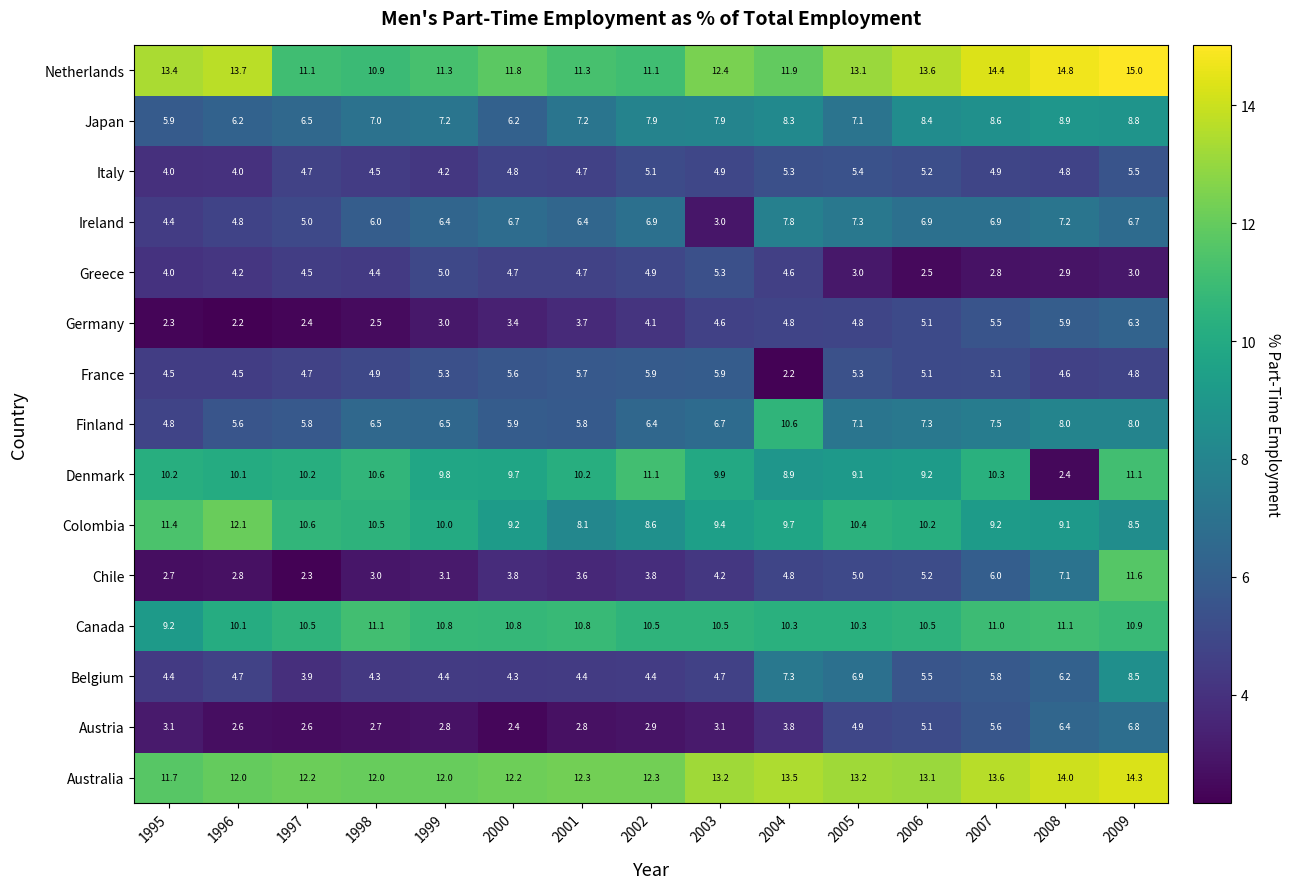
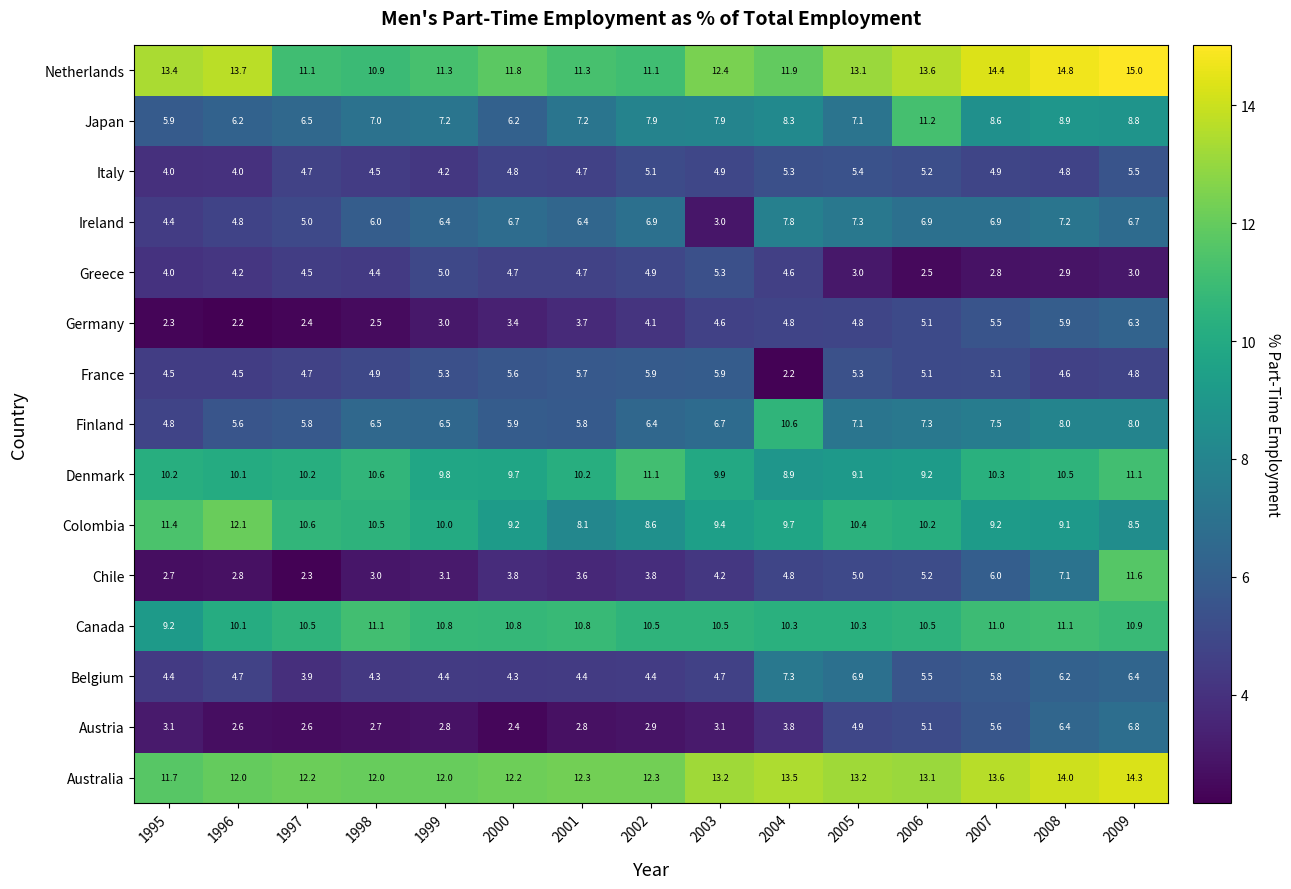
Japan, 2006: 8.4 -> 11.2
Denmark, 2008: 2.4 -> 10.5
Belgium, 2009: 8.5 -> 6.4
